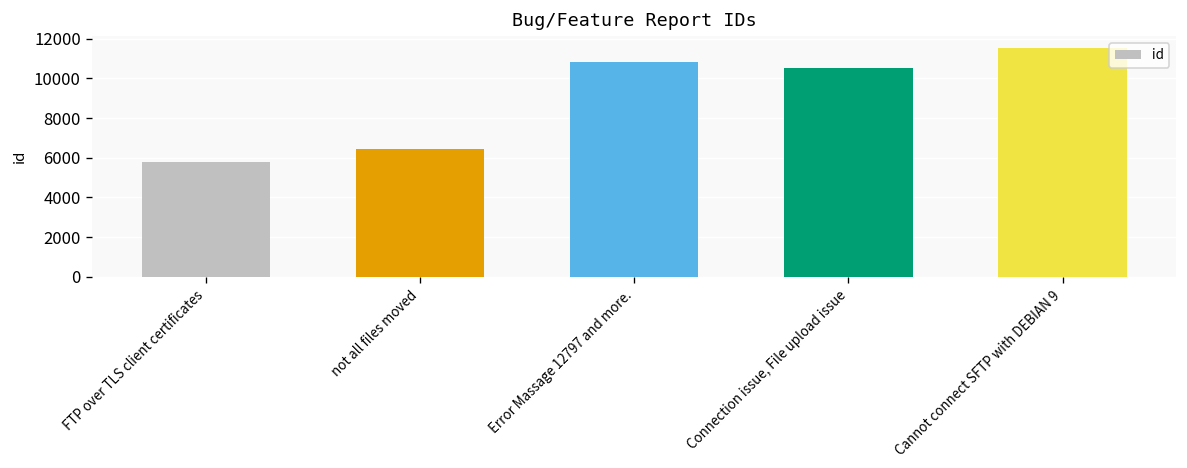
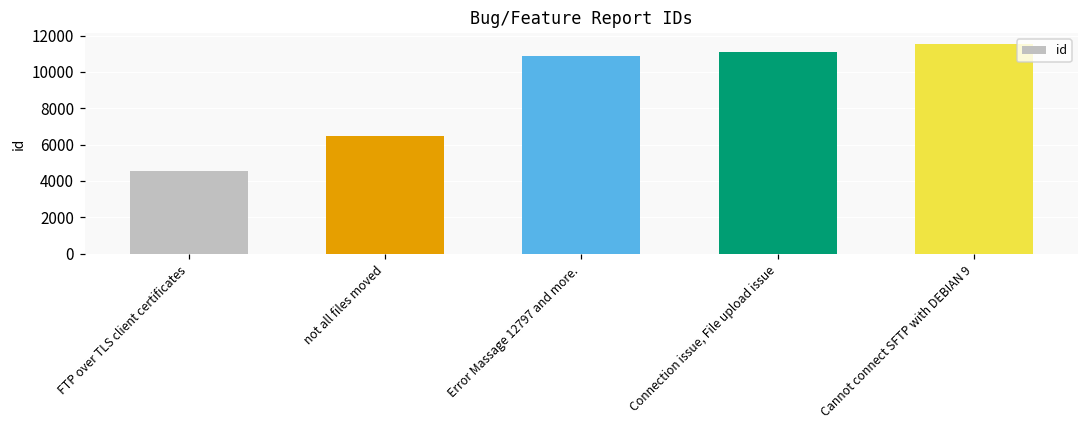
FTP over TLS client certificates: 5800 -> 4600
Connection issue, File upload issue: 10500 -> 11100
